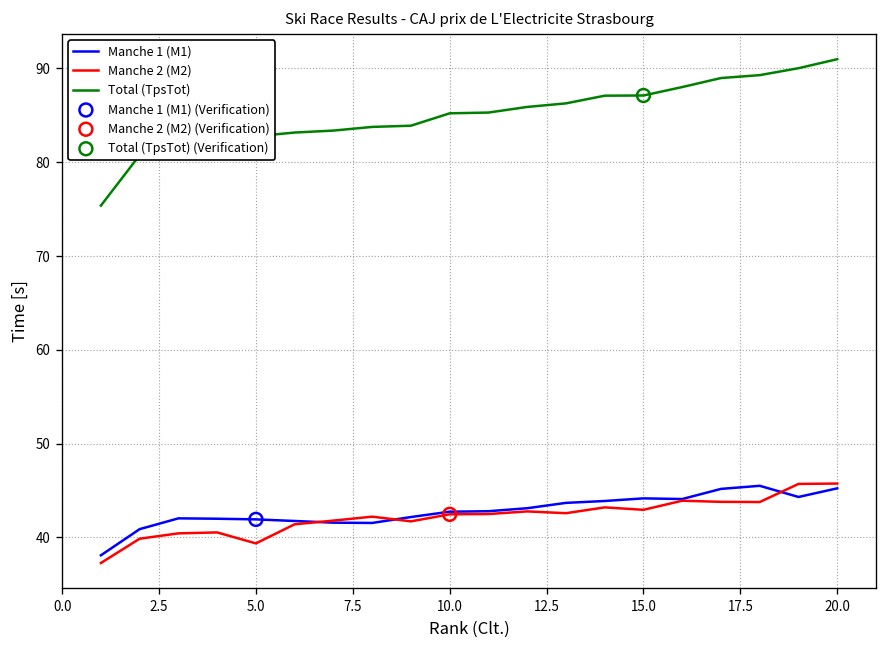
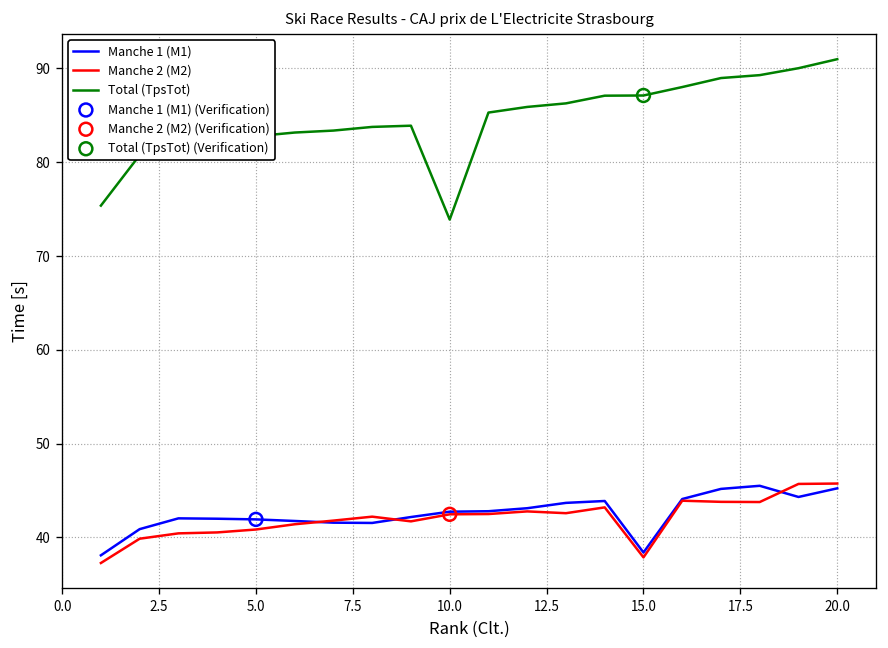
Manche 2 (M2), 5.0: 39 -> 41
Total (TpsTot), 10.0: 85 -> 74
Manche 1 (M1), 15.0: 44 -> 38
Manche 2 (M2), 15.0: 43 -> 38
